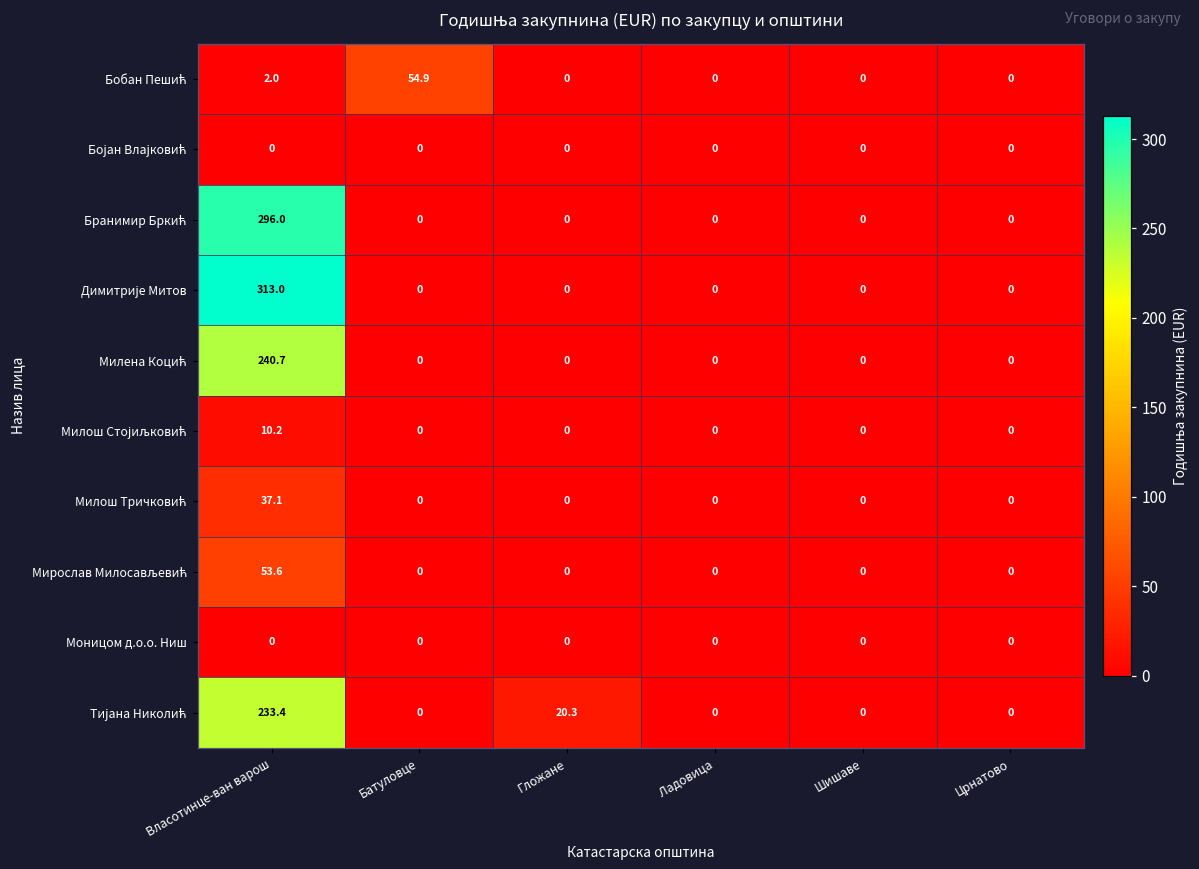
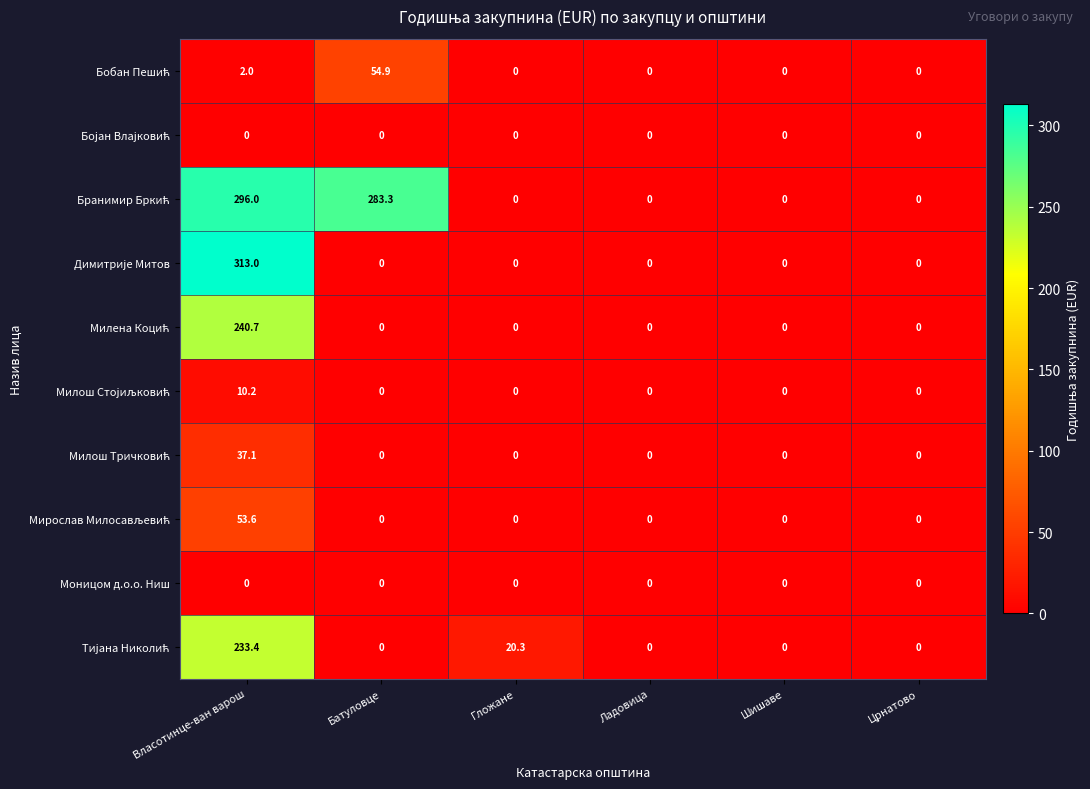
Бранимир Бркић, Батуловце: 0 -> 283.3
